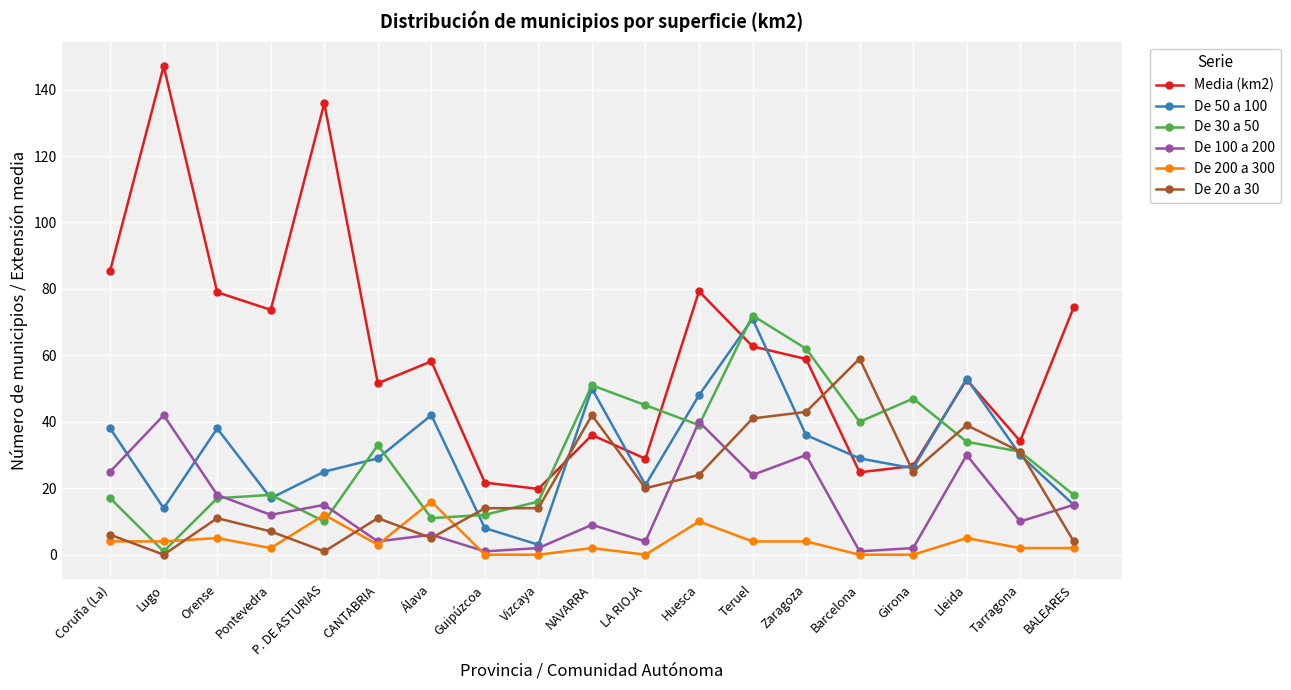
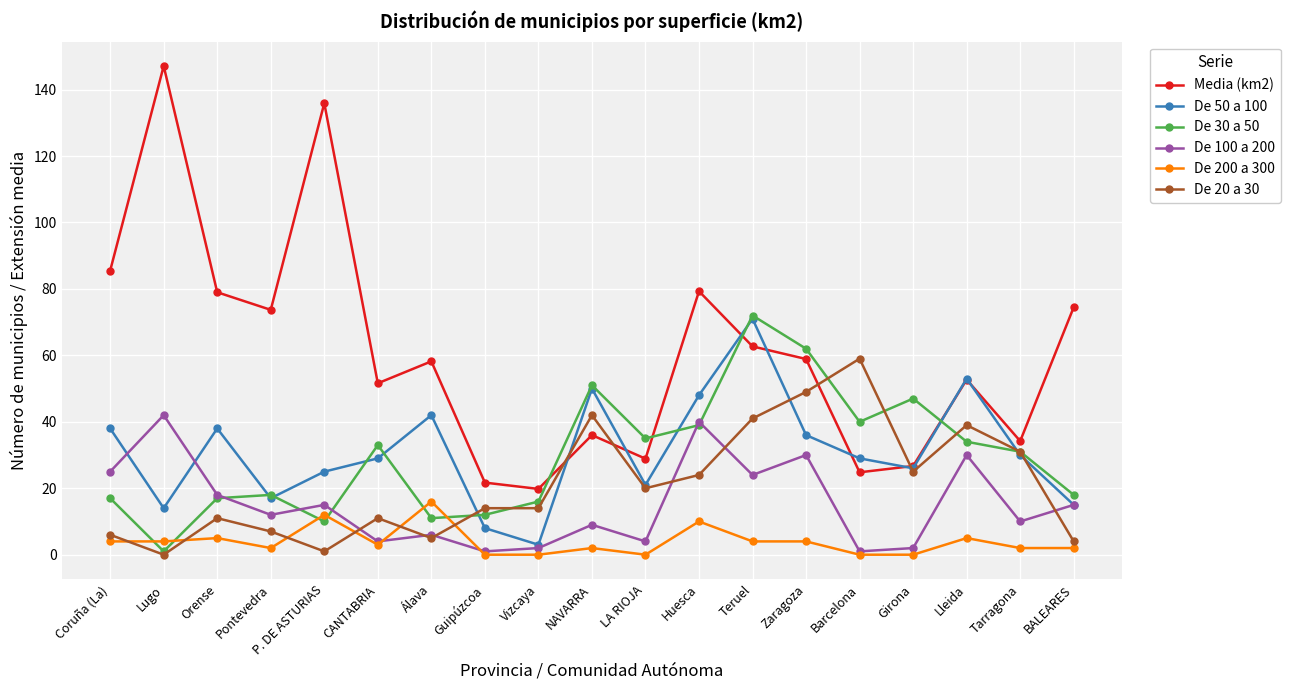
De 30 a 50, LA RIOJA: 45 -> 35
De 20 a 30, Zaragoza: 43 -> 49
